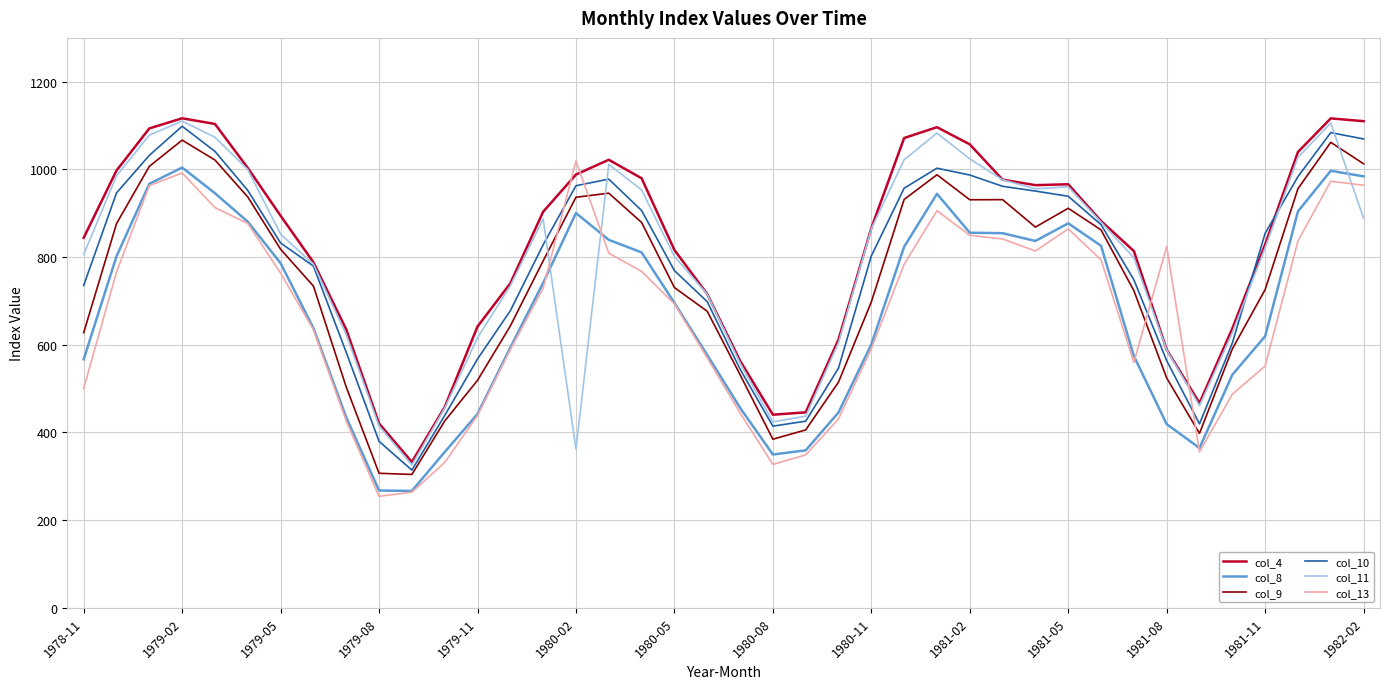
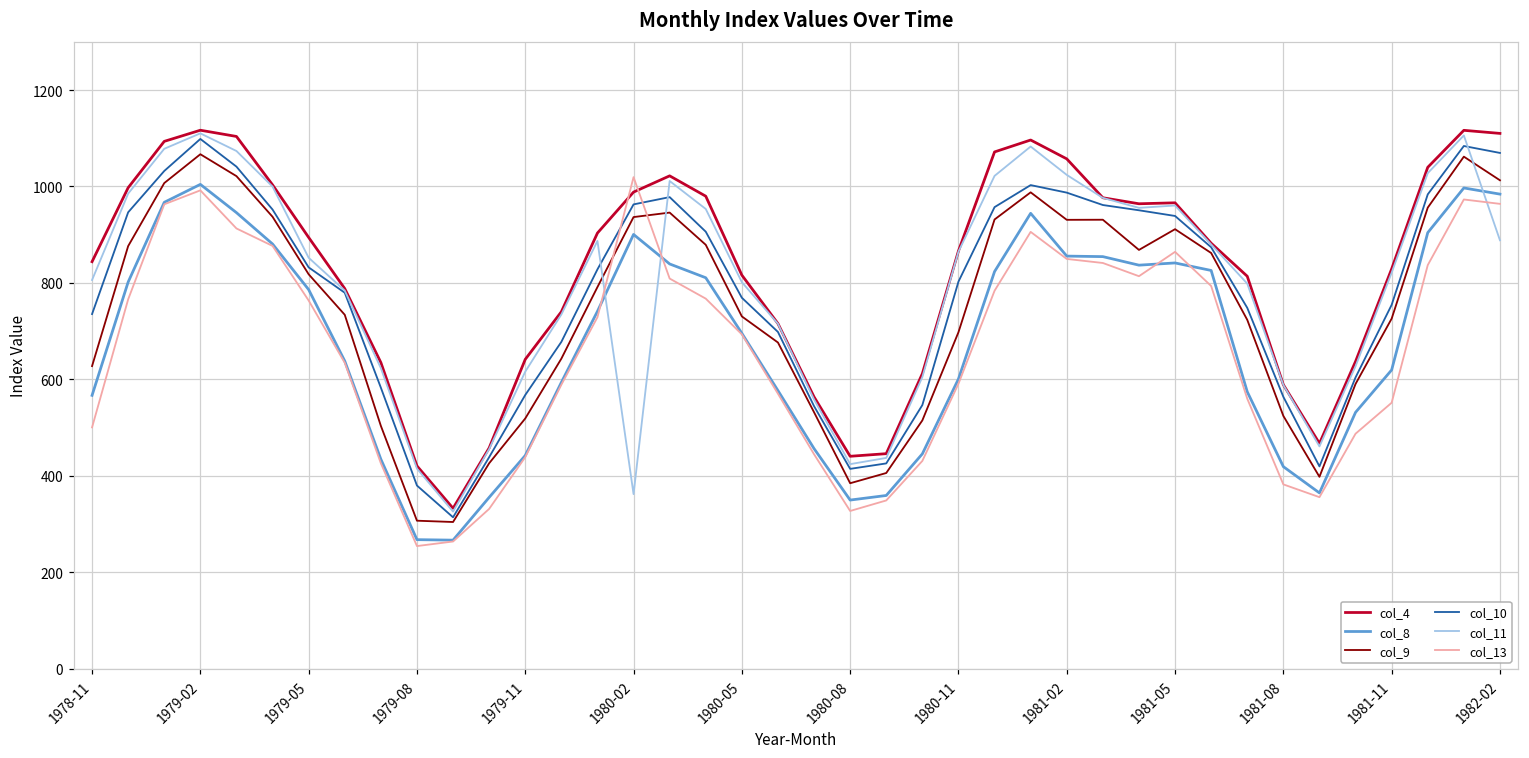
col_8, 1981-05: 880 -> 840
col_13, 1981-08: 820 -> 380
col_10, 1981-11: 850 -> 750
